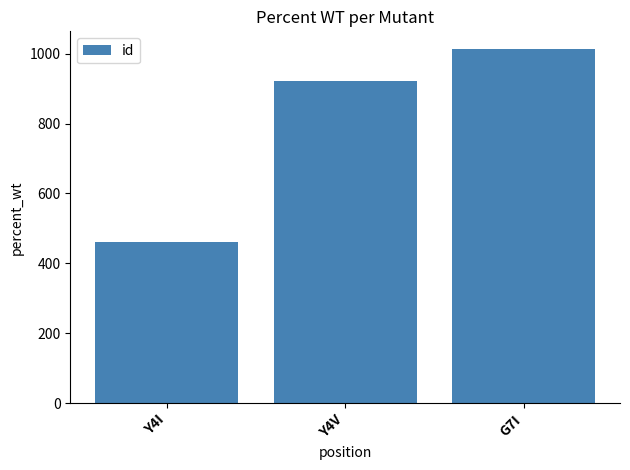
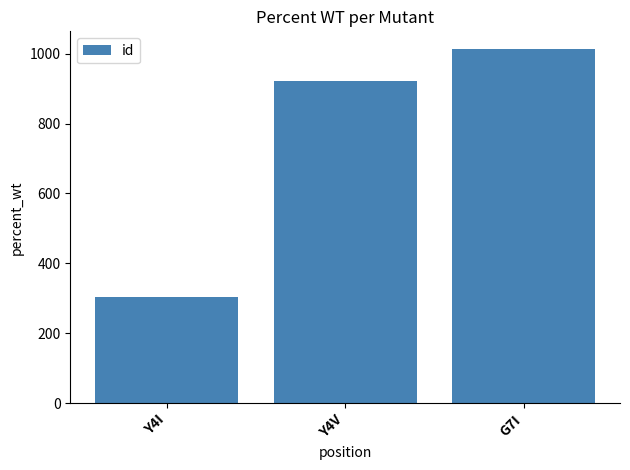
Y4I: 460 -> 310
